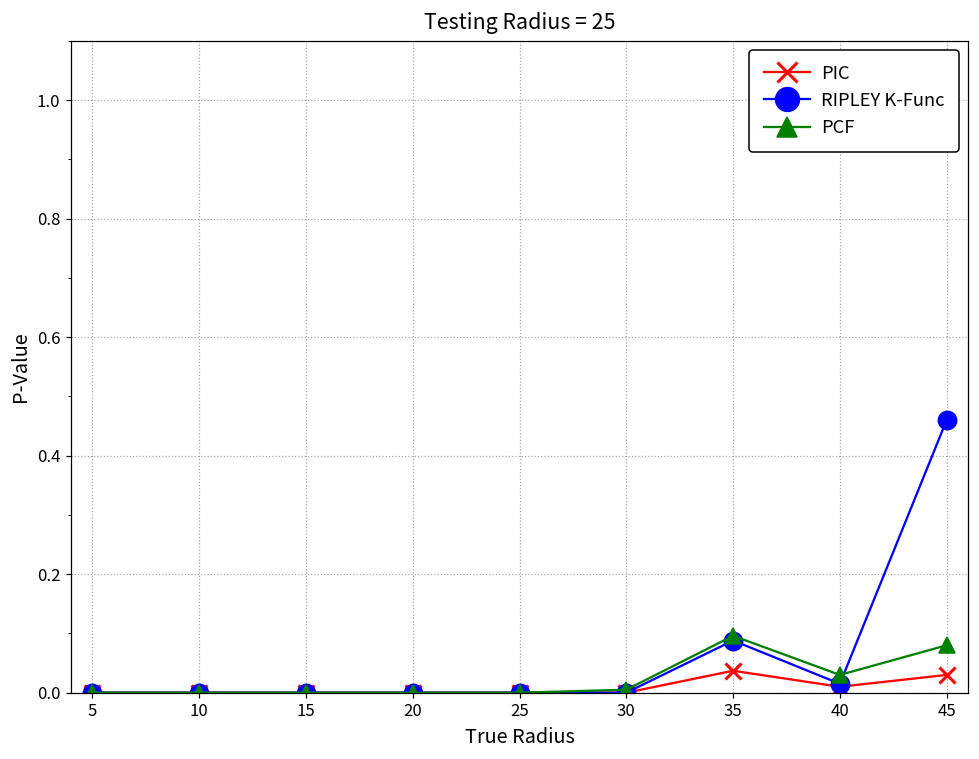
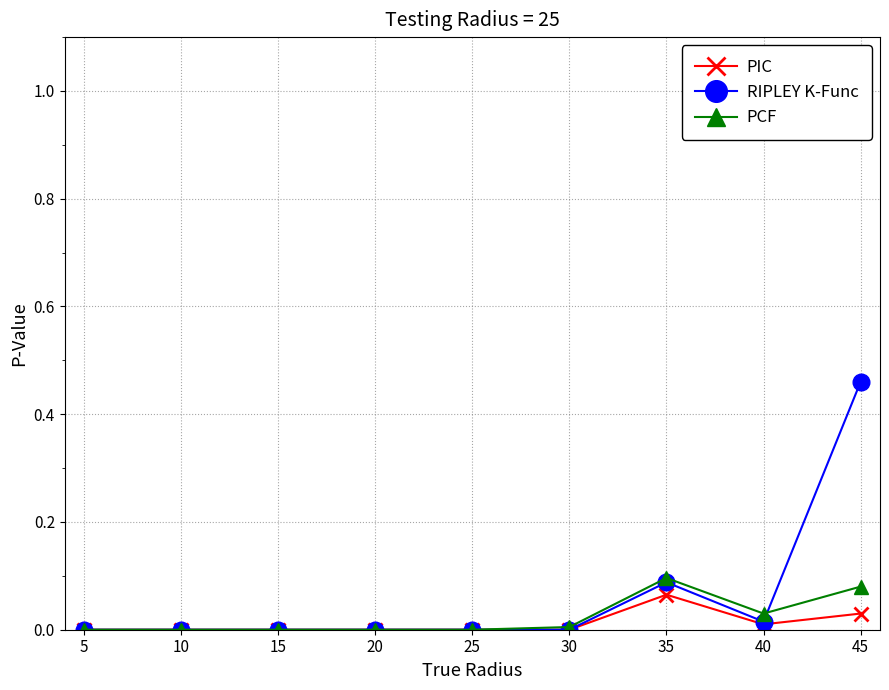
PIC, 35: 0.04 -> 0.07
